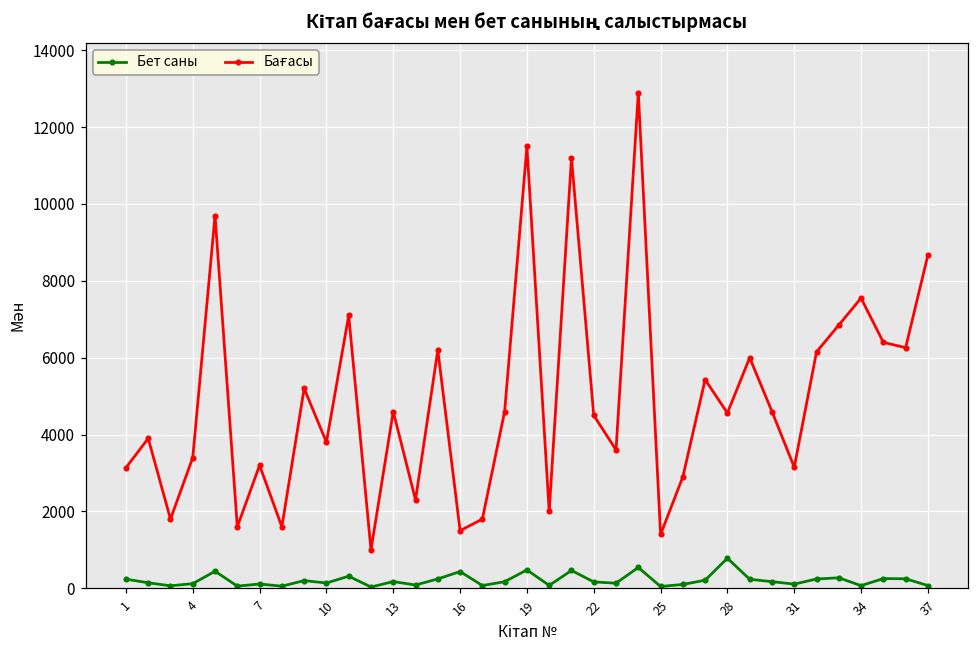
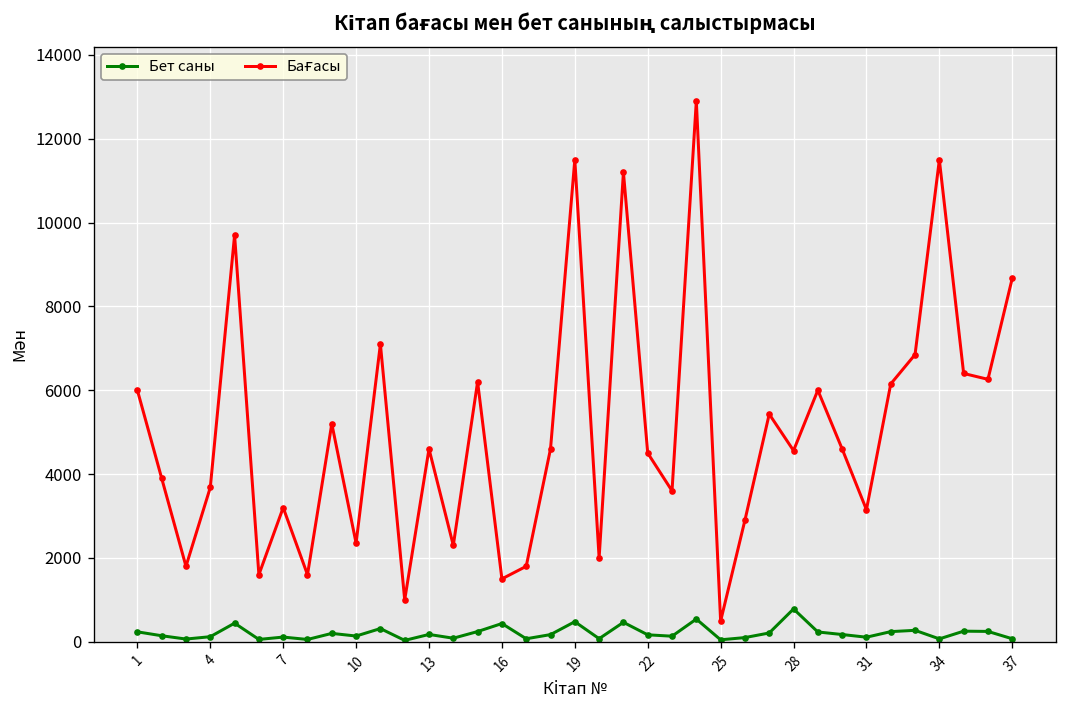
Бағасы, 1: 3100 -> 6000
Бағасы, 4: 3400 -> 3700
Бағасы, 10: 3800 -> 2400
Бағасы, 25: 1400 -> 500
Бағасы, 34: 7600 -> 11500
